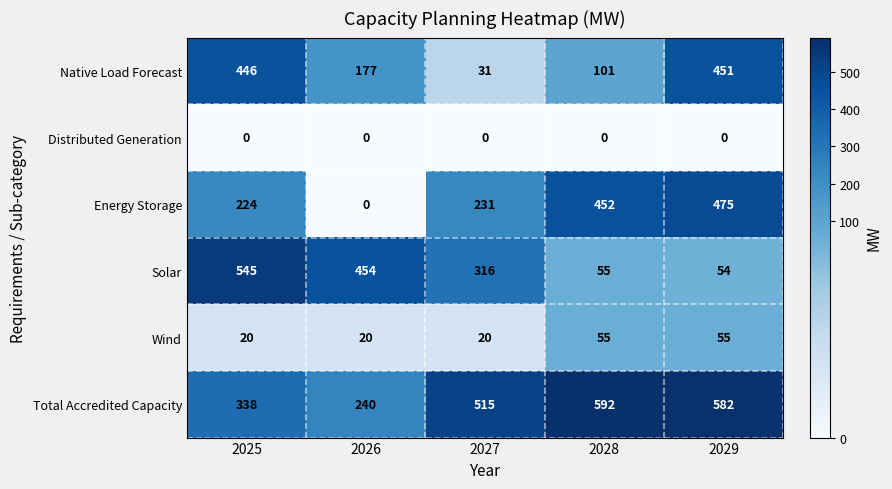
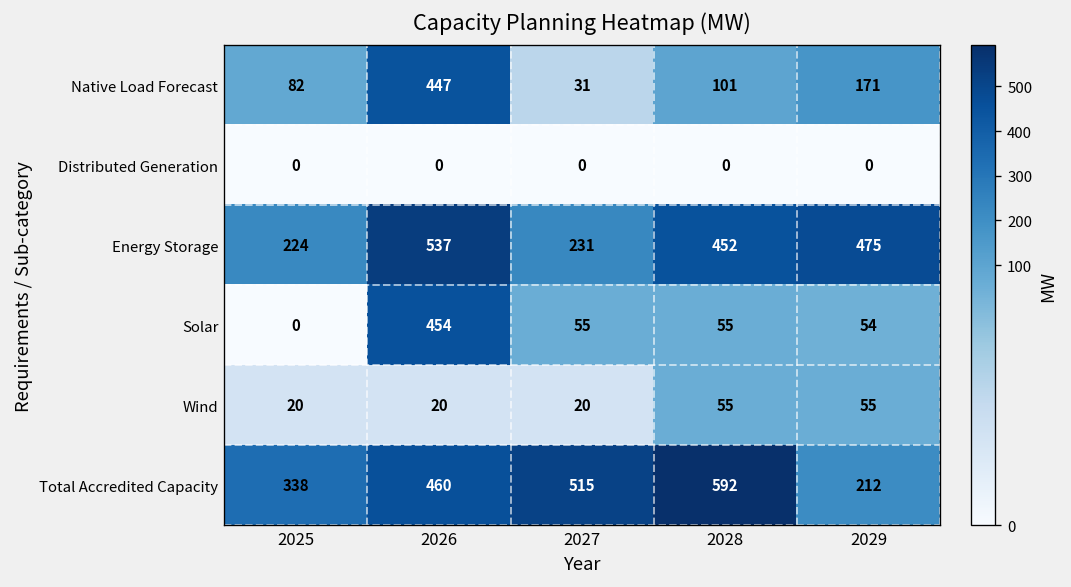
Native Load Forecast, 2025: 446 -> 82
Native Load Forecast, 2026: 177 -> 447
Native Load Forecast, 2029: 451 -> 171
Energy Storage, 2026: 0 -> 537
Solar, 2025: 545 -> 0
Solar, 2027: 316 -> 55
Total Accredited Capacity, 2026: 240 -> 460
Total Accredited Capacity, 2029: 582 -> 212
